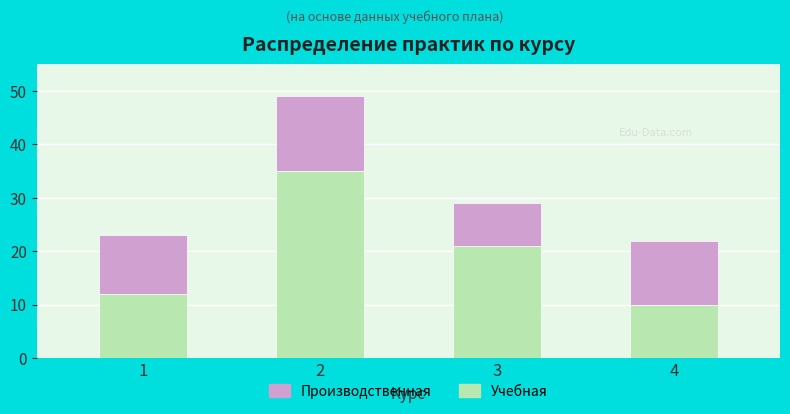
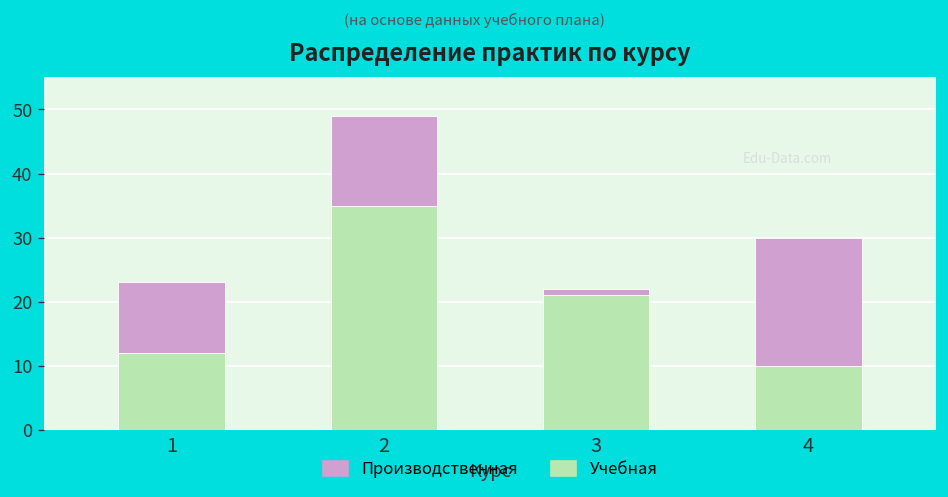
Производственная, 3: 8 -> 1
Производственная, 4: 12 -> 20
